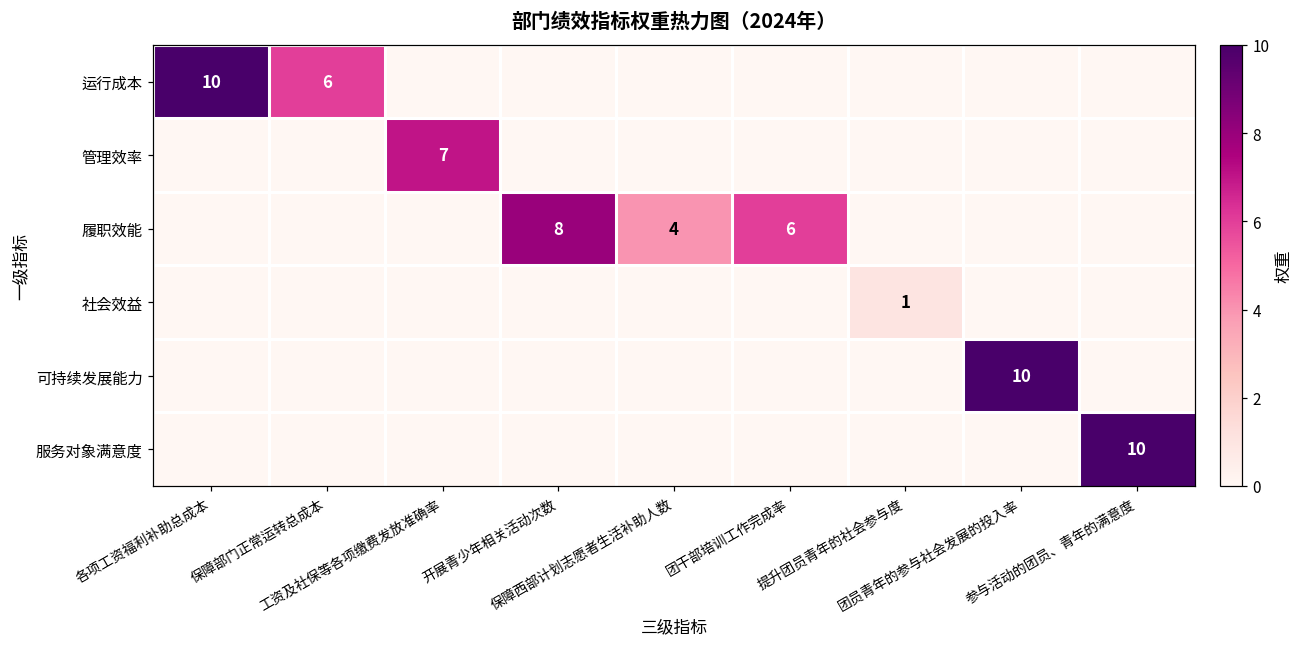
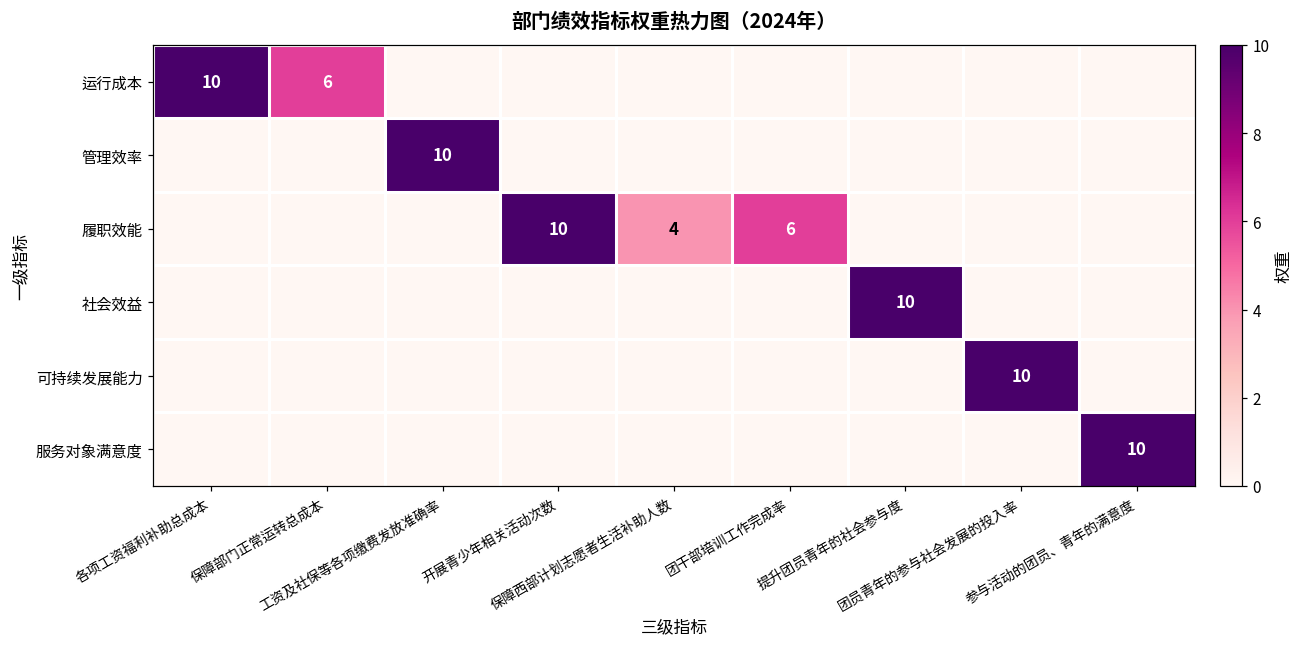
管理效率, 工资及社保等各项缴费发放准确率: 7 -> 10
履职效能, 开展青少年相关活动次数: 8 -> 10
社会效益, 提升团员青年的社会参与度: 1 -> 10
